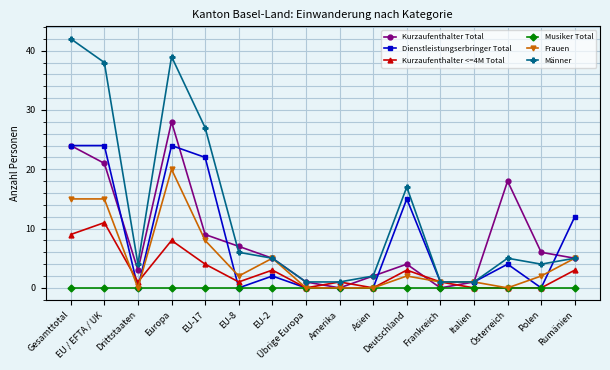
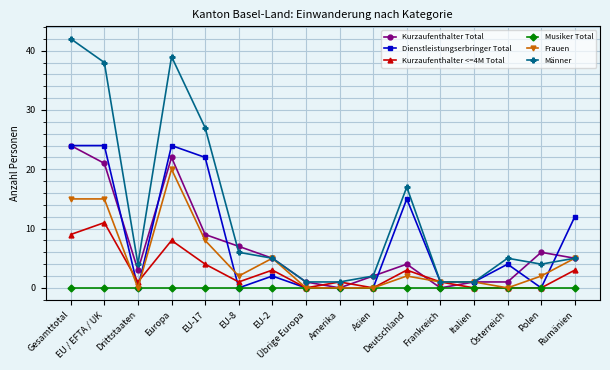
Kurzaufenthalter Total, Europa: 28 -> 22
Kurzaufenthalter Total, Österreich: 18 -> 1
